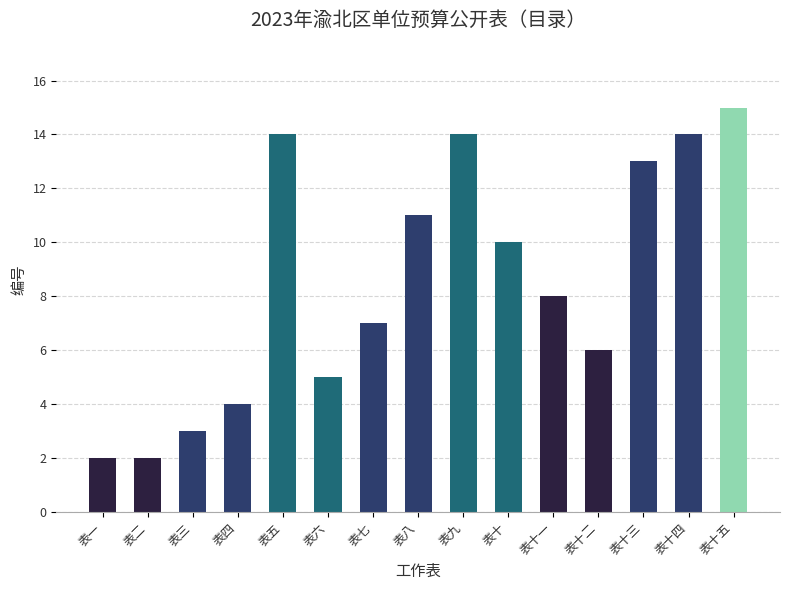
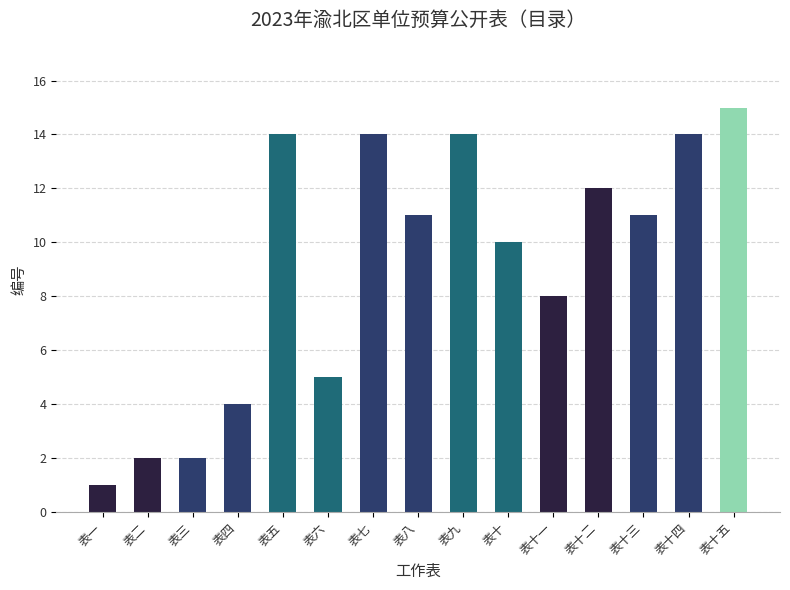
表一: 2 -> 1
表三: 3 -> 2
表七: 7 -> 14
表十二: 6 -> 12
表十三: 13 -> 11
